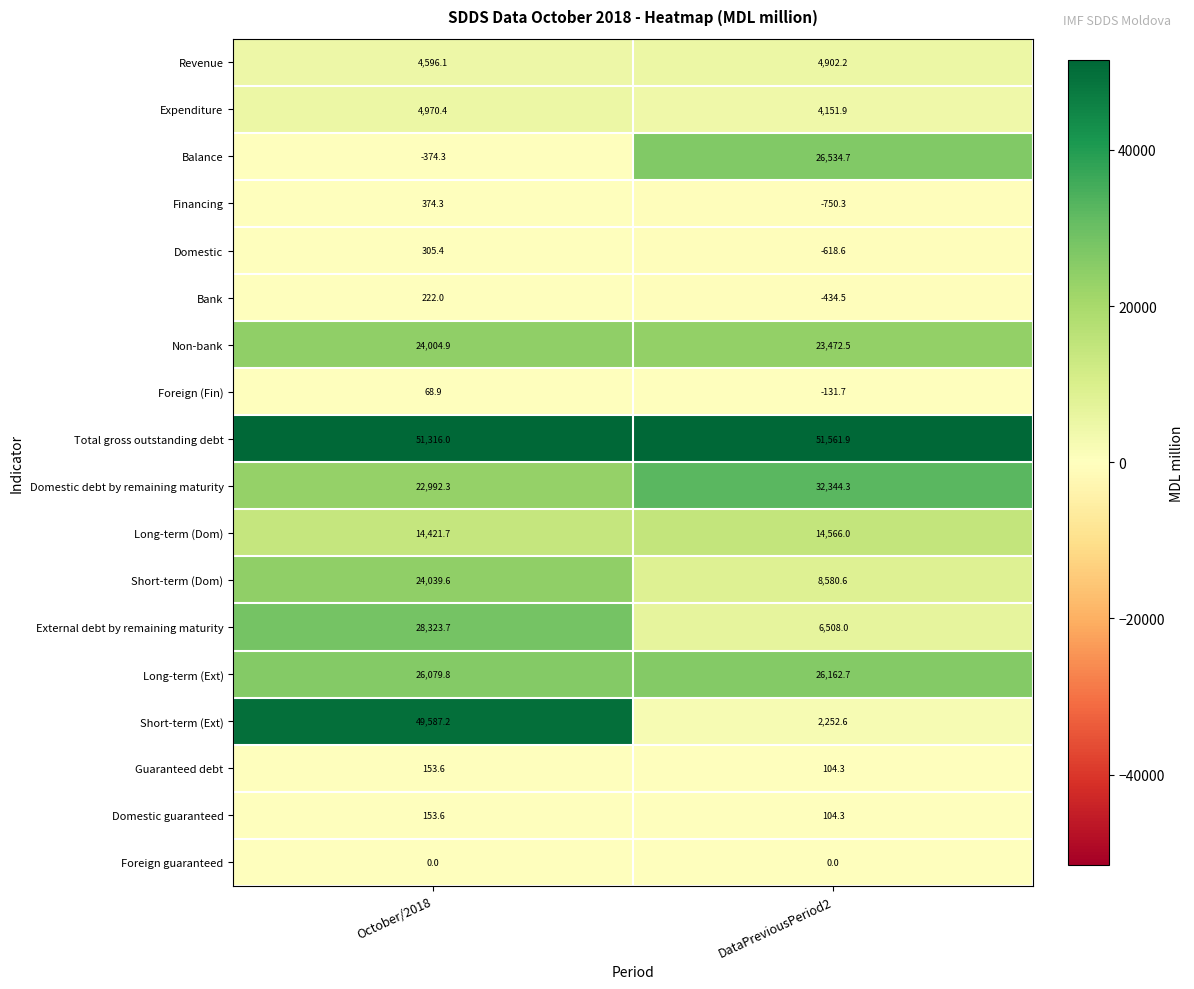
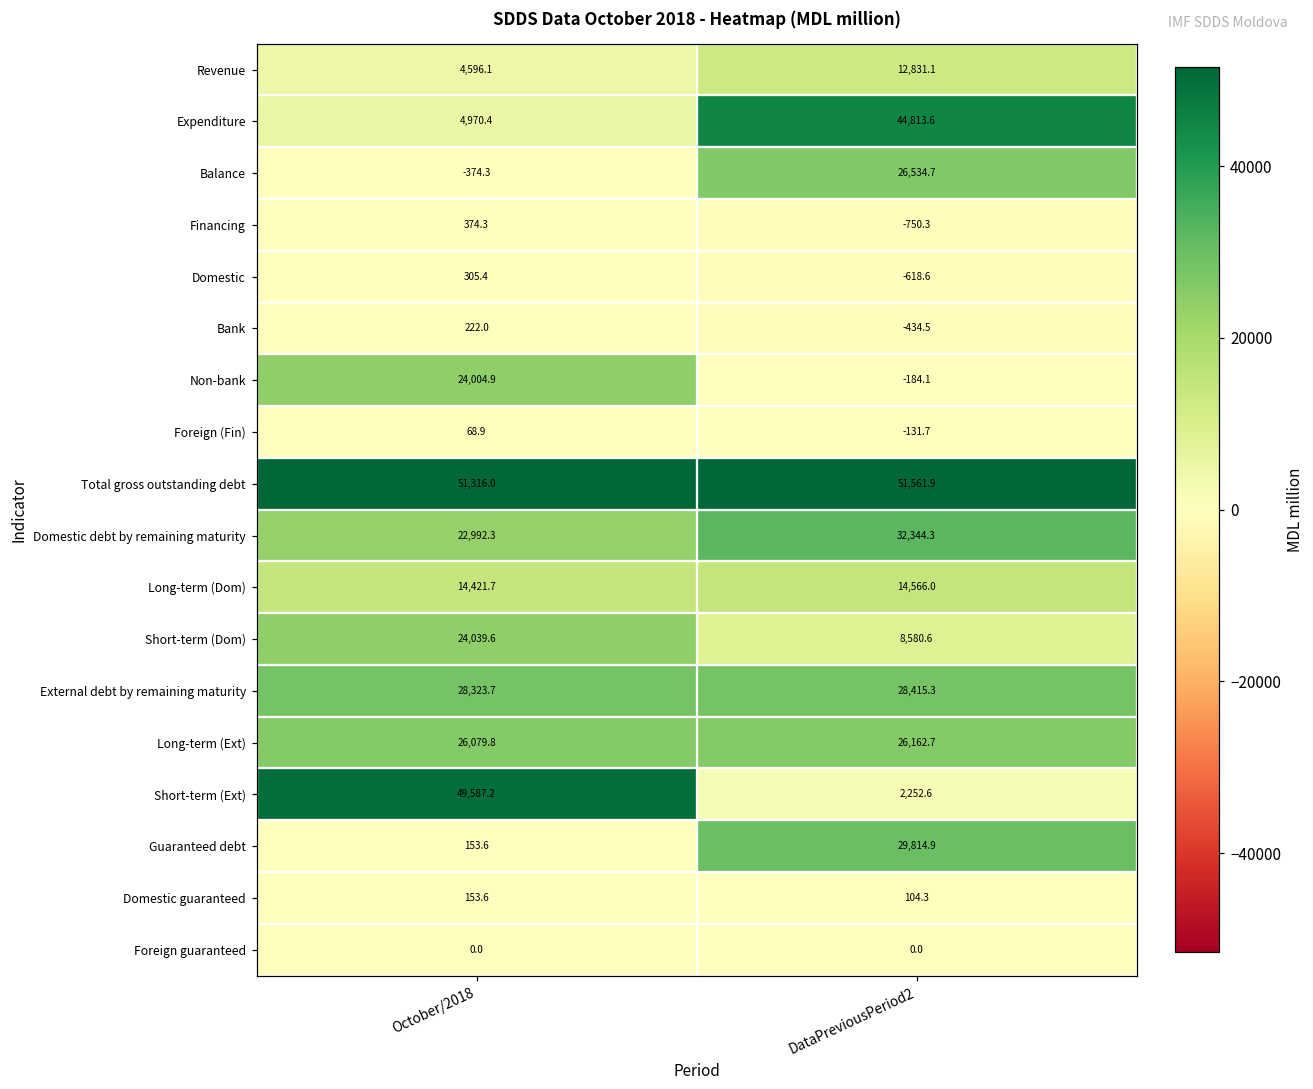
Revenue, DataPreviousPeriod2: 4,902.2 -> 12,831.1
Expenditure, DataPreviousPeriod2: 4,151.9 -> 44,813.6
Non-bank, DataPreviousPeriod2: 23,472.5 -> -184.1
External debt by remaining maturity, DataPreviousPeriod2: 6,508.0 -> 28,415.3
Guaranteed debt, DataPreviousPeriod2: 104.3 -> 29,814.9
